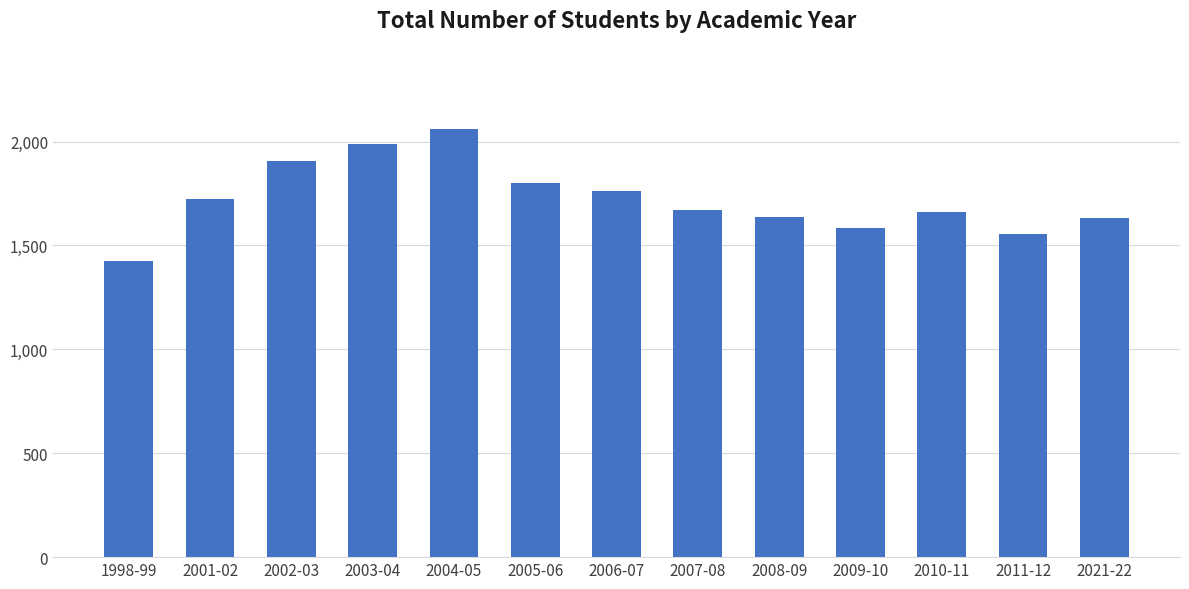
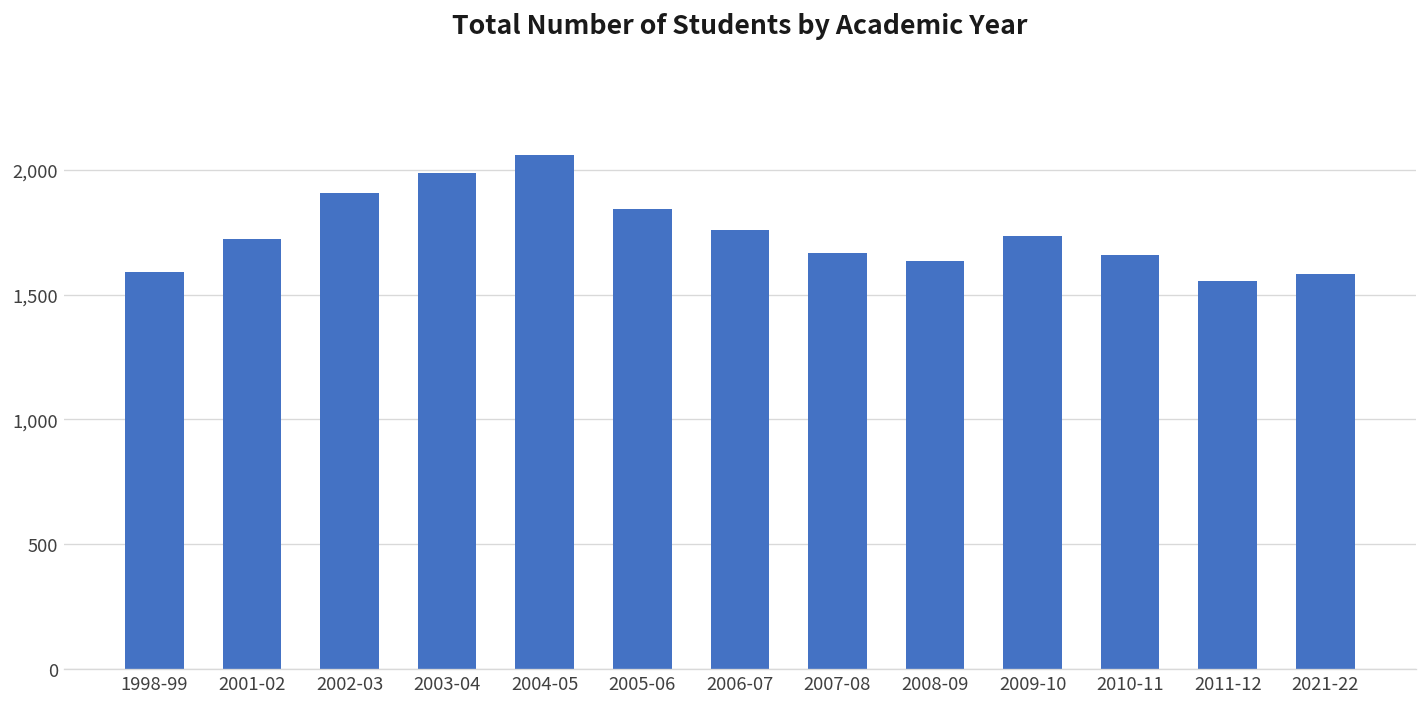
1998-99: 1,420 -> 1,590
2005-06: 1,800 -> 1,840
2009-10: 1,580 -> 1,730
2021-22: 1,630 -> 1,580
